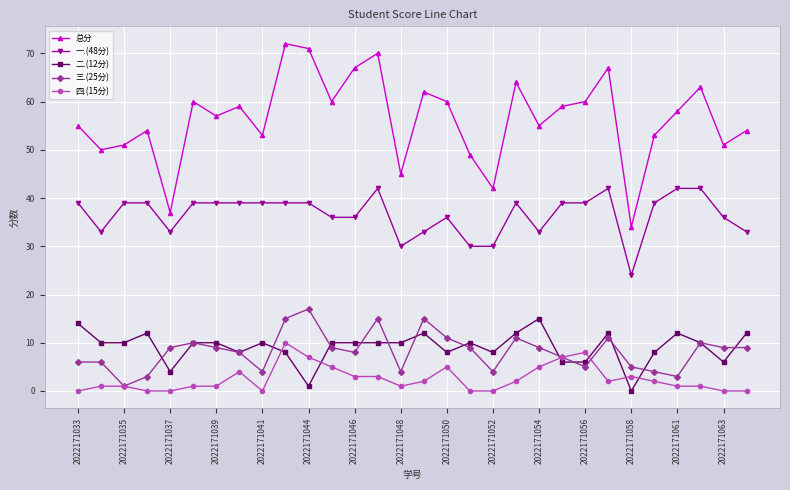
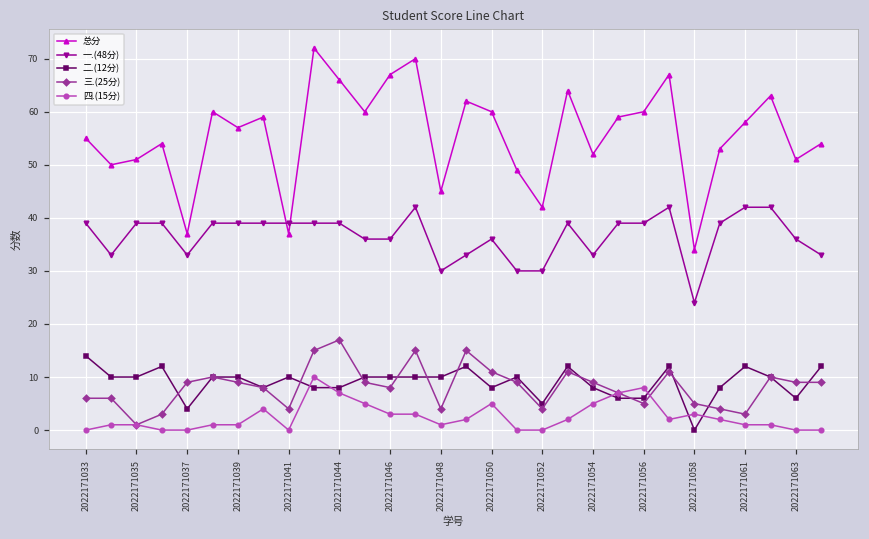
总分, 2022171041: 53 -> 37
总分, 2022171044: 71 -> 66
二.(12分), 2022171044: 1 -> 8
二.(12分), 2022171052: 8 -> 5
总分, 2022171054: 55 -> 52
二.(12分), 2022171054: 15 -> 8
